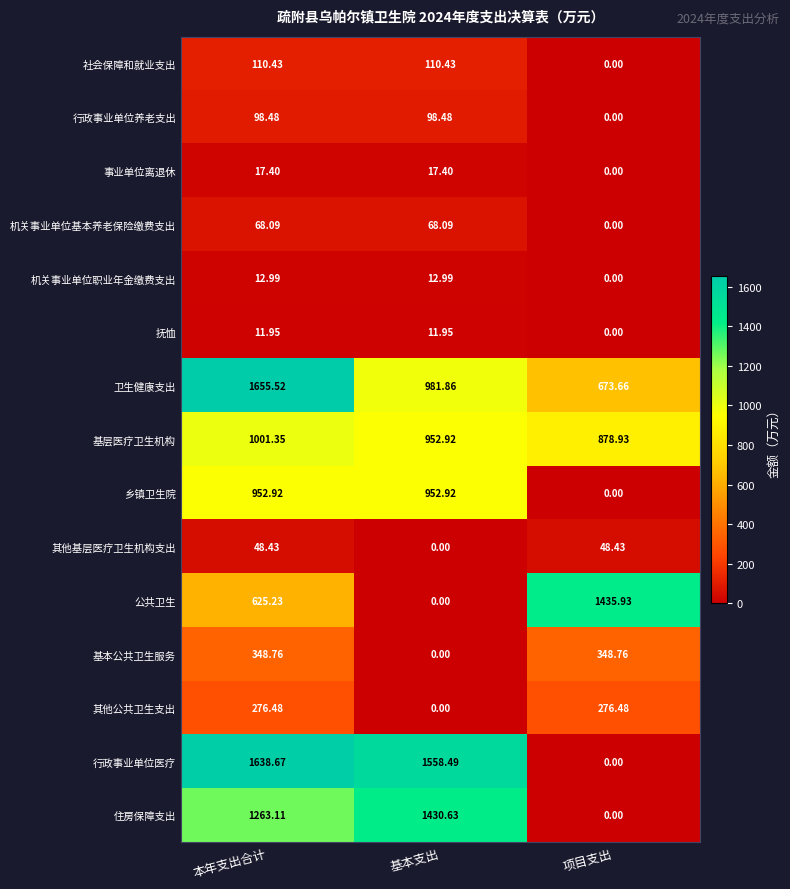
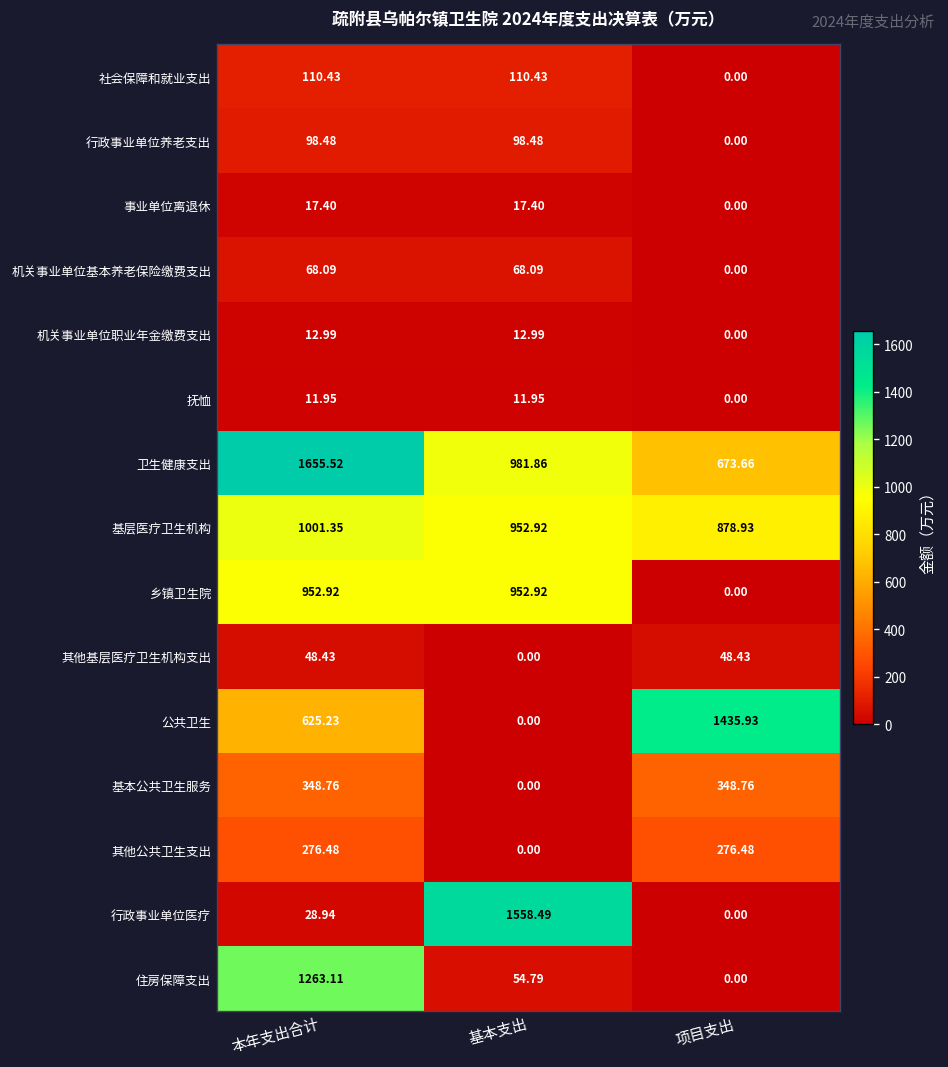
行政事业单位医疗, 本年支出合计: 1638.67 -> 28.94
住房保障支出, 基本支出: 1430.63 -> 54.79
